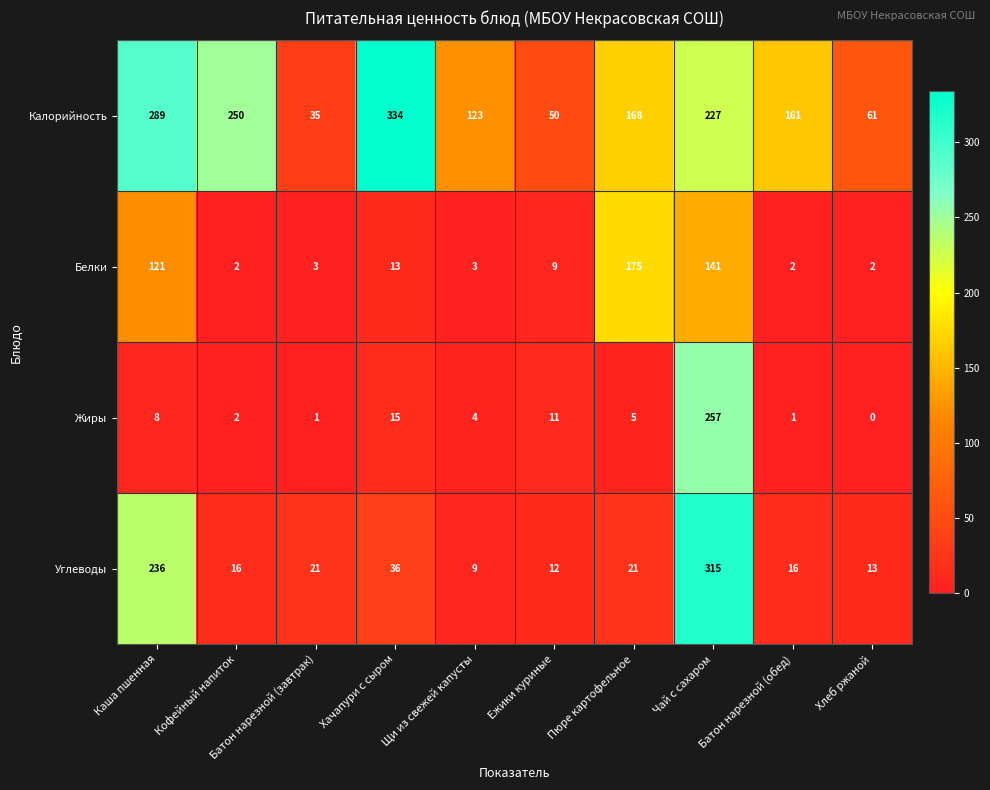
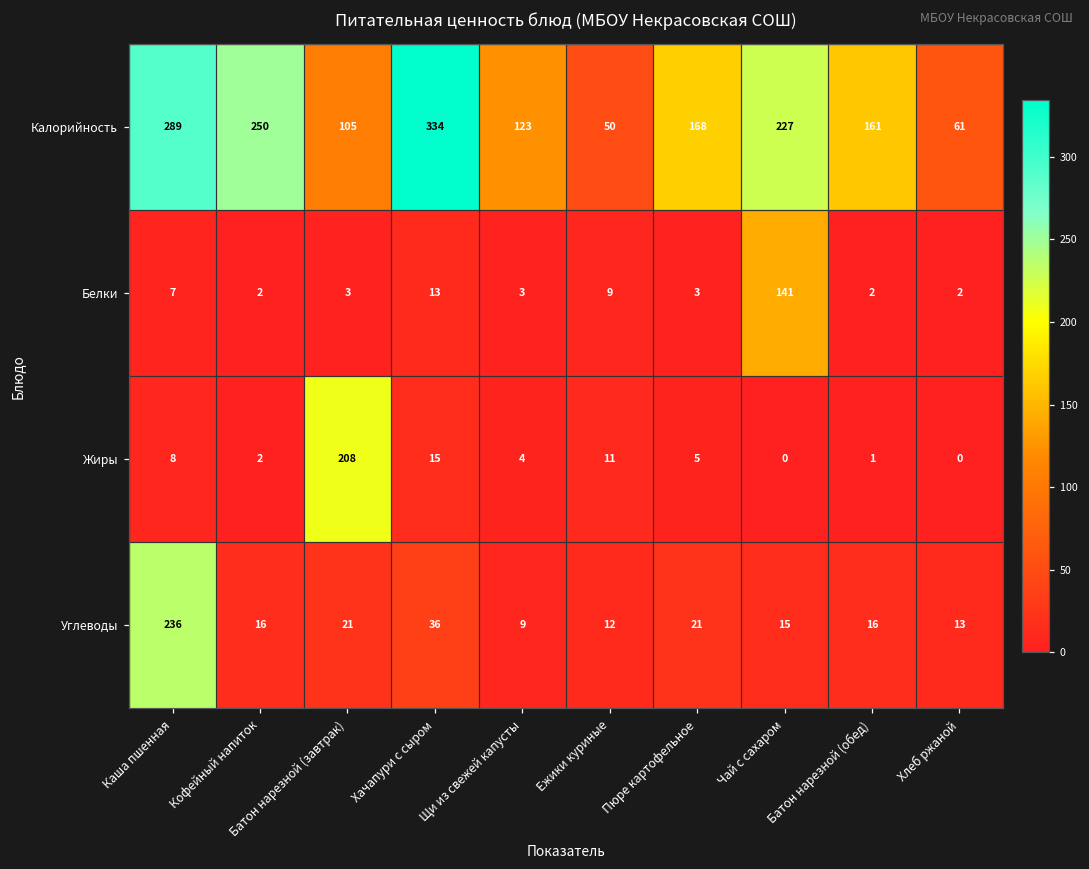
Калорийность, Батон нарезной (завтрак): 35 -> 105
Белки, Каша пшенная: 121 -> 7
Белки, Пюре картофельное: 175 -> 3
Жиры, Батон нарезной (завтрак): 1 -> 208
Жиры, Чай с сахаром: 257 -> 0
Углеводы, Чай с сахаром: 315 -> 15
